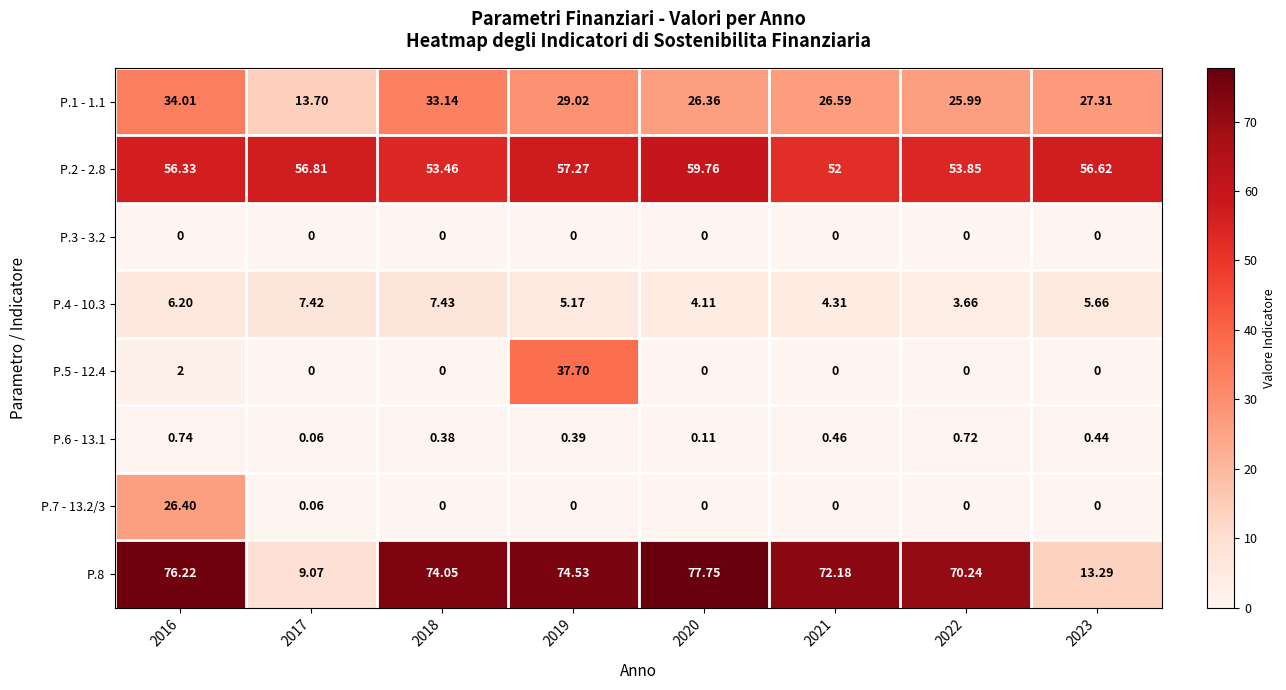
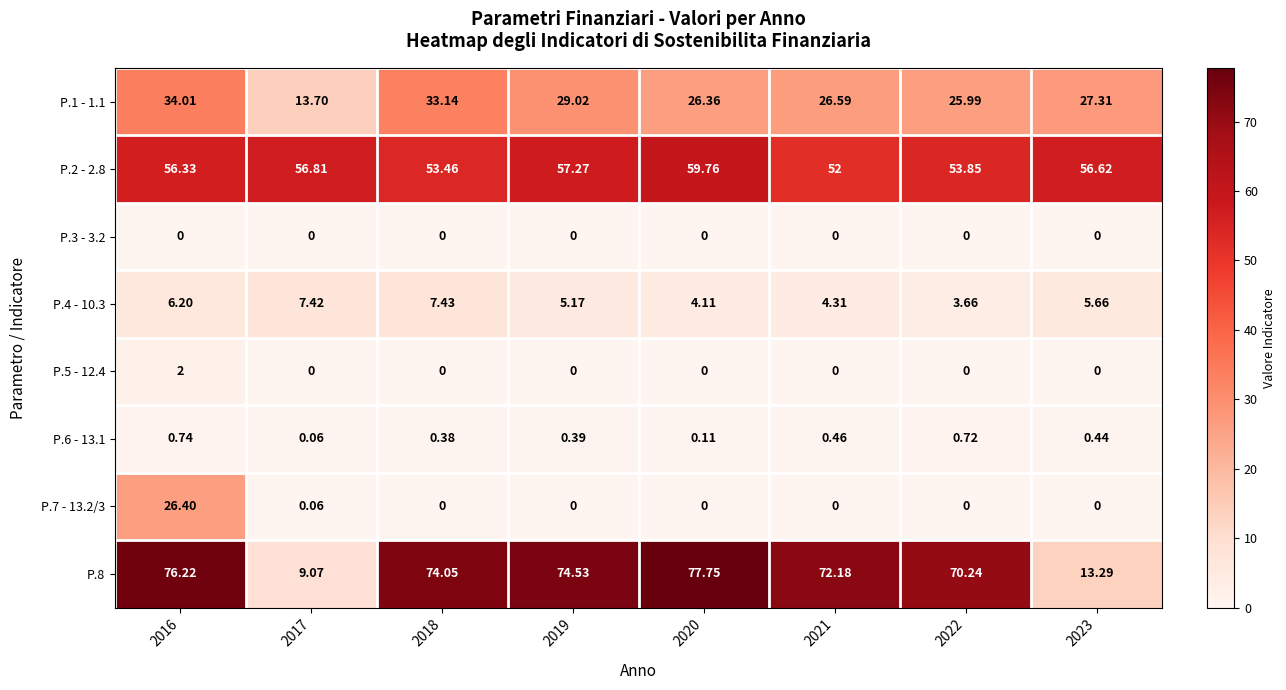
P.5 - 12.4, 2019: 37.70 -> 0
